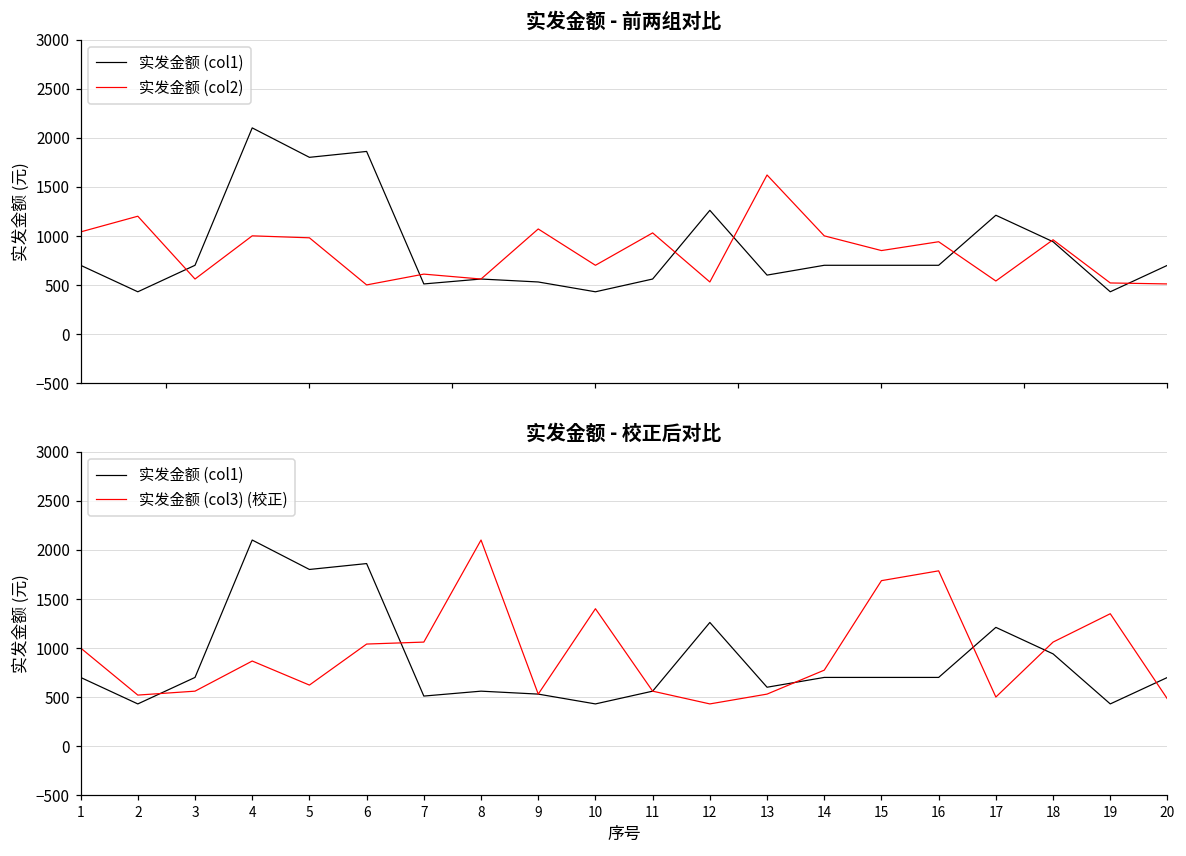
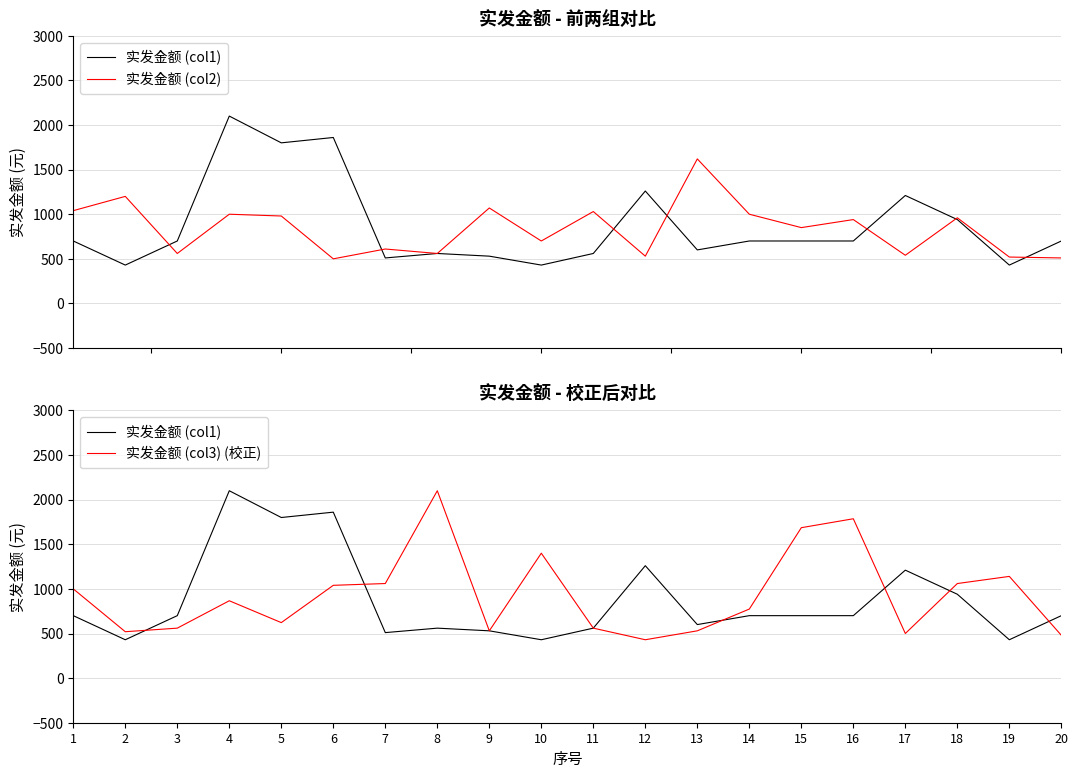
实发金额 - 校正后对比, 实发金额 (col3) (校正), 19: 1300 -> 1100
